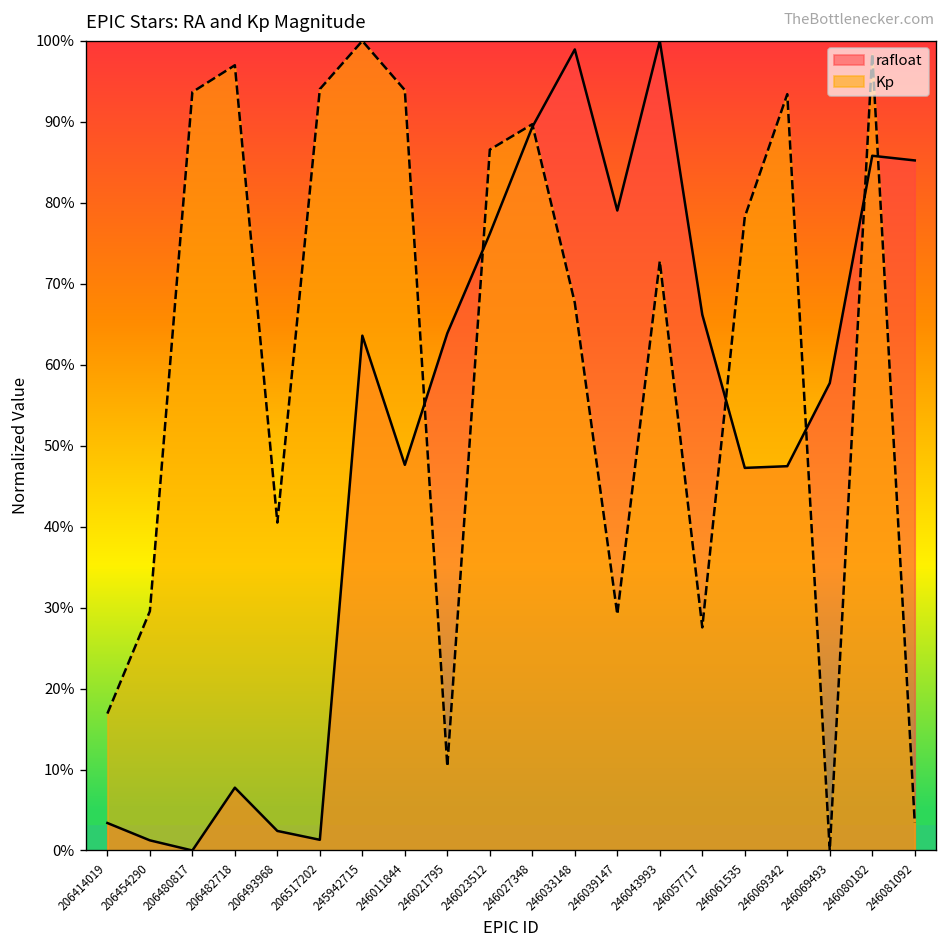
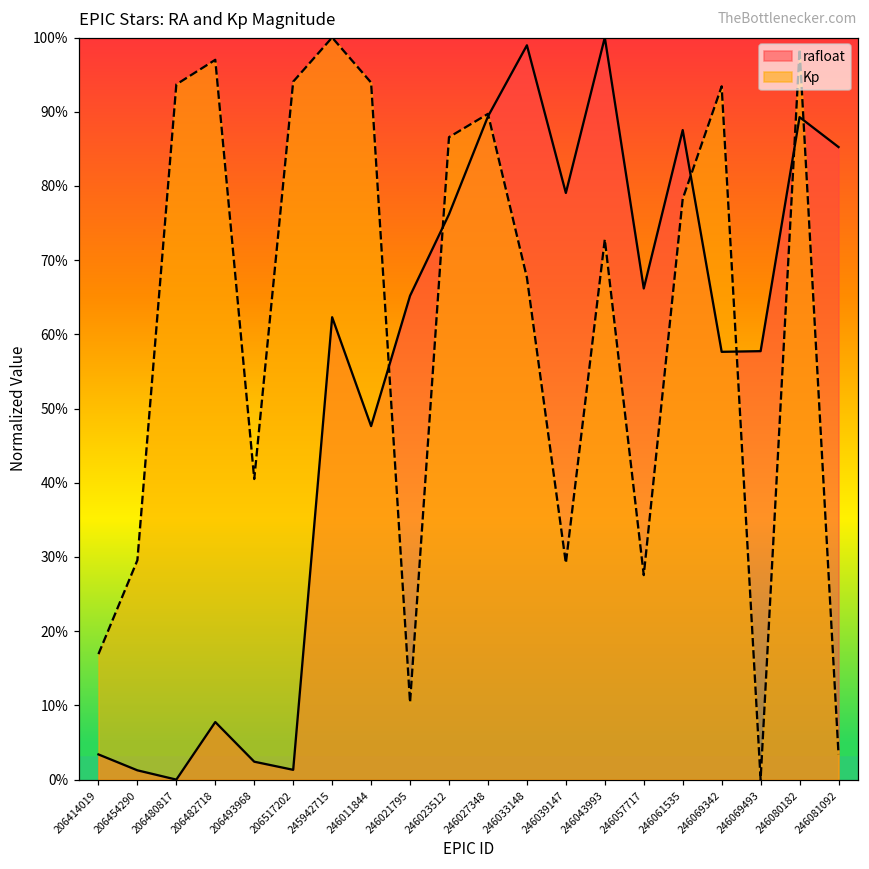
rafloat, 245942715: 64% -> 62%
rafloat, 246021795: 64% -> 65%
rafloat, 246061535: 47% -> 88%
rafloat, 246069342: 47% -> 58%
rafloat, 246080182: 86% -> 89%
